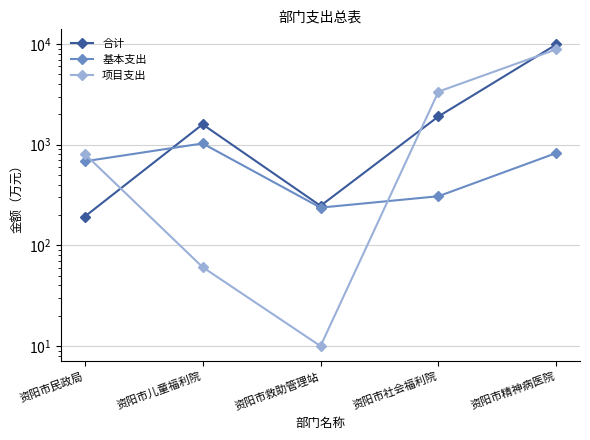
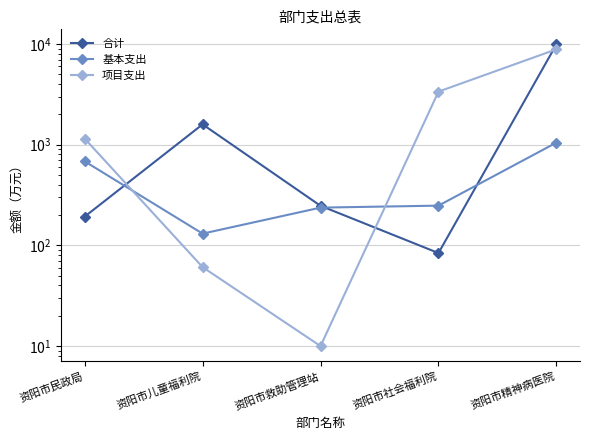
项目支出, 资阳市民政局: 800 -> 1200
基本支出, 资阳市儿童福利院: 1000 -> 130
合计, 资阳市社会福利院: 1900 -> 80
基本支出, 资阳市社会福利院: 310 -> 250
基本支出, 资阳市精神病医院: 800 -> 1000
